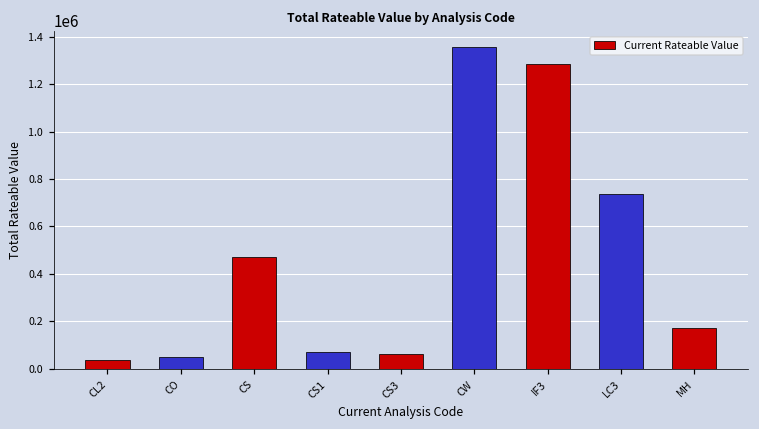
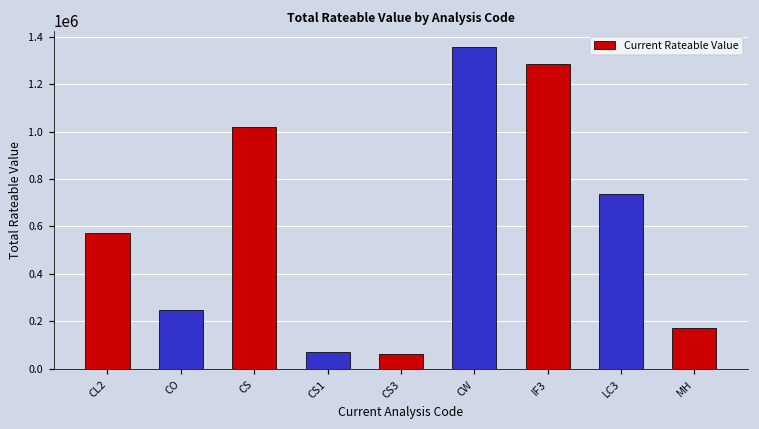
CL2: 40000 -> 570000
CO: 50000 -> 250000
CS: 470000 -> 1020000
